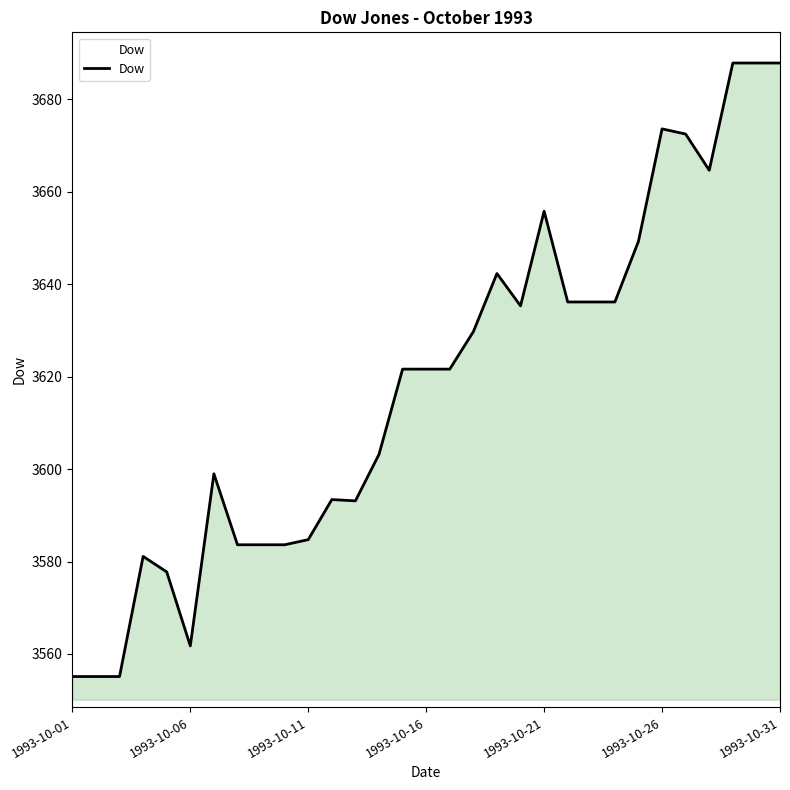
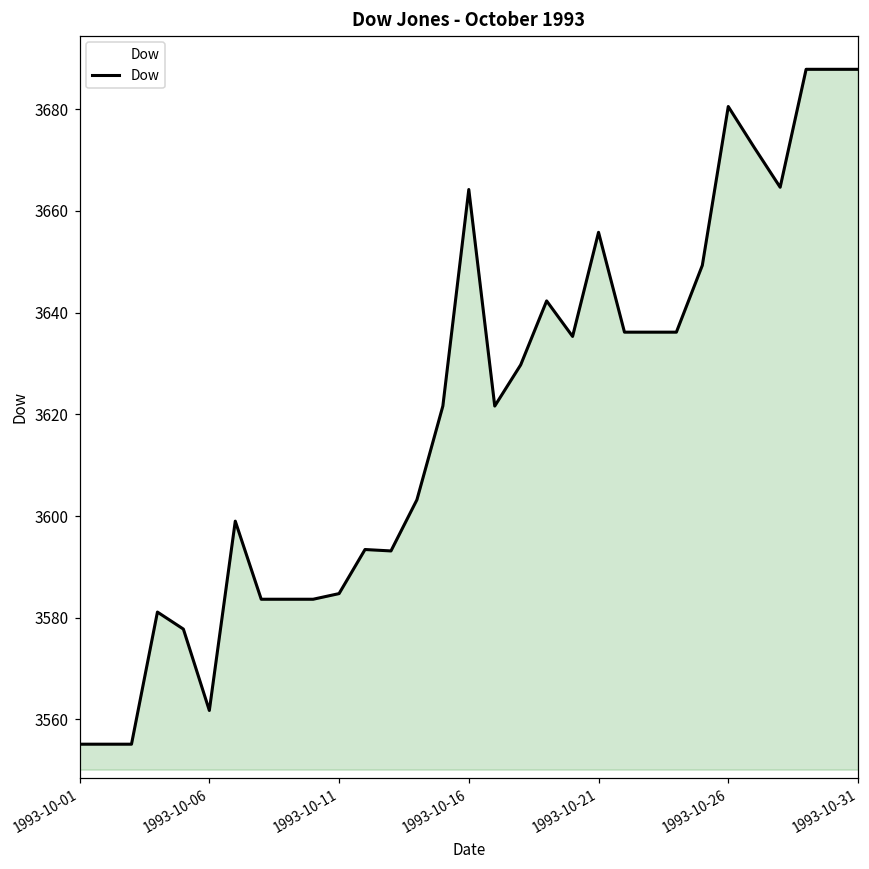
1993-10-16: 3622 -> 3664
1993-10-26: 3674 -> 3681
